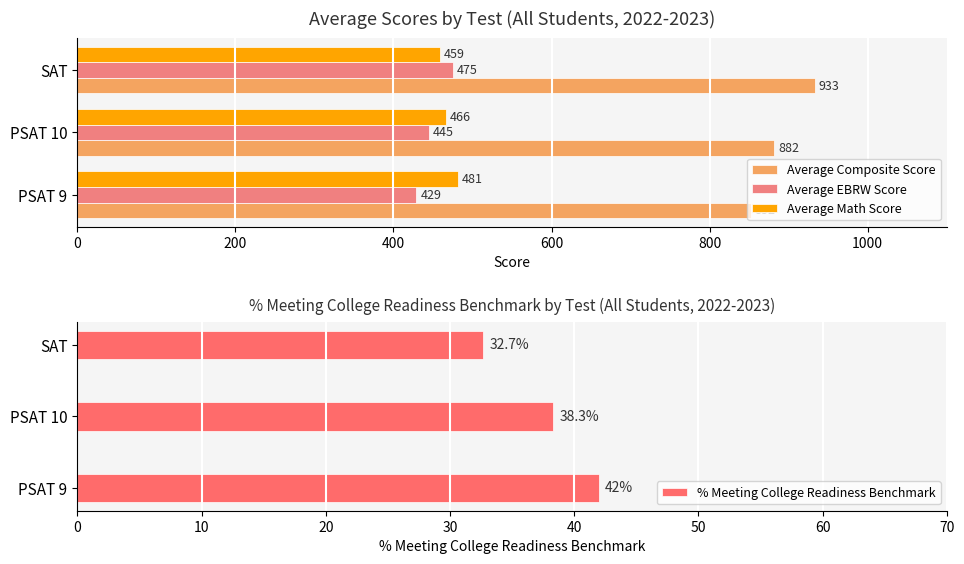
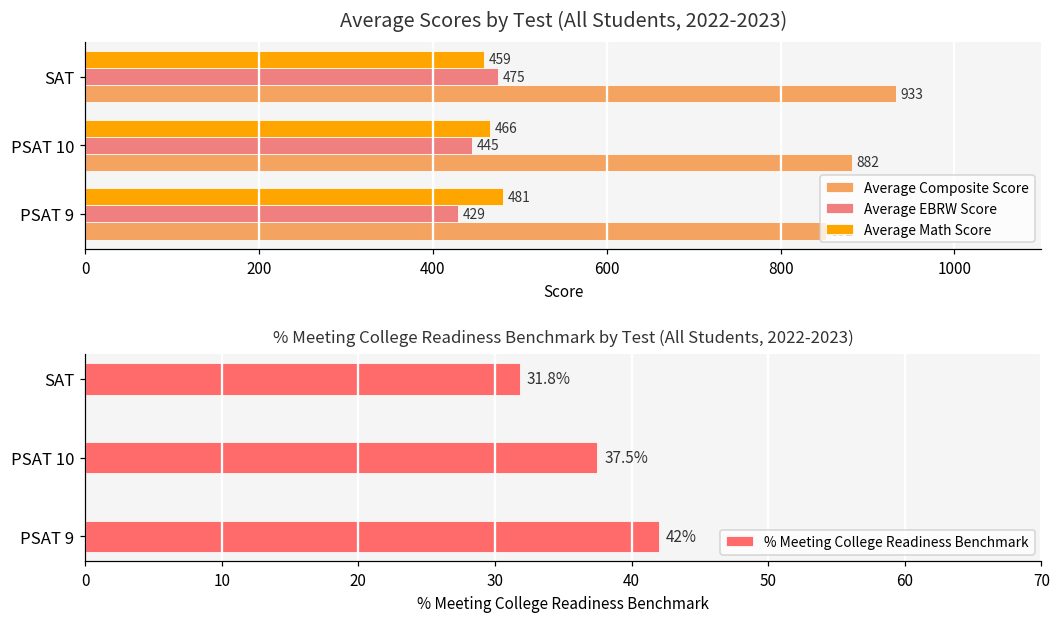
% Meeting College Readiness Benchmark by Test (All Students, 2022-2023), SAT: 32.7% -> 31.8%
% Meeting College Readiness Benchmark by Test (All Students, 2022-2023), PSAT 10: 38.3% -> 37.5%
